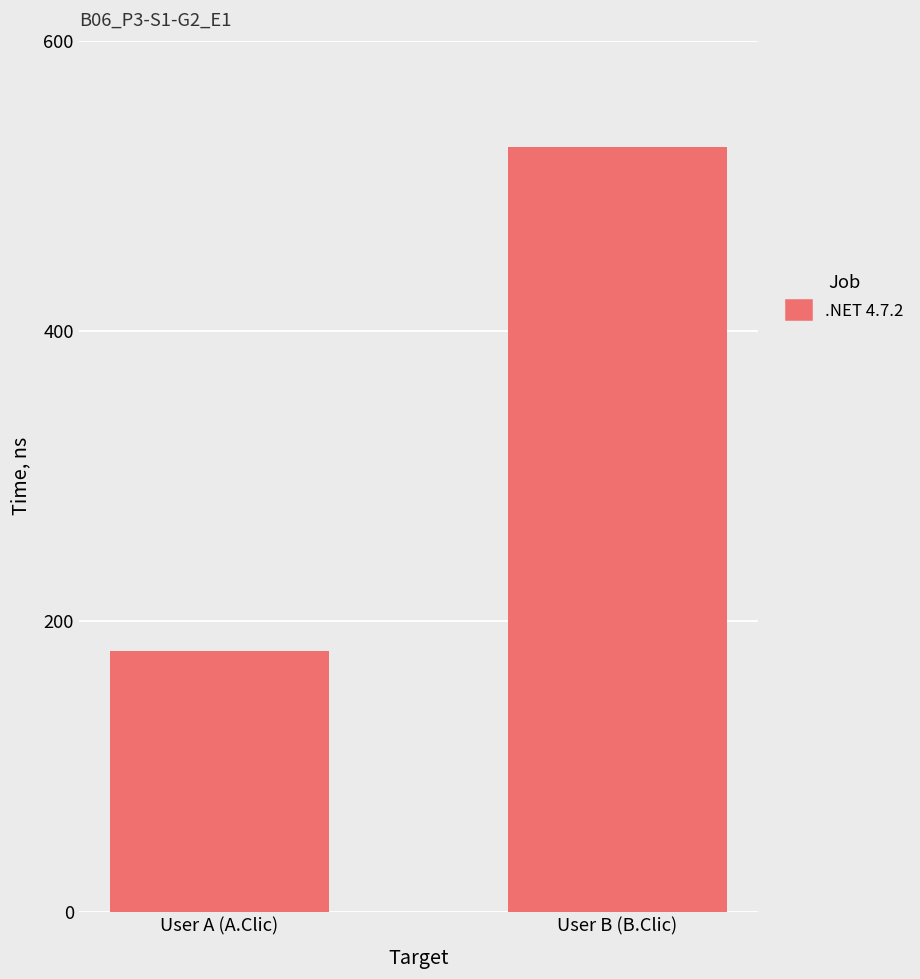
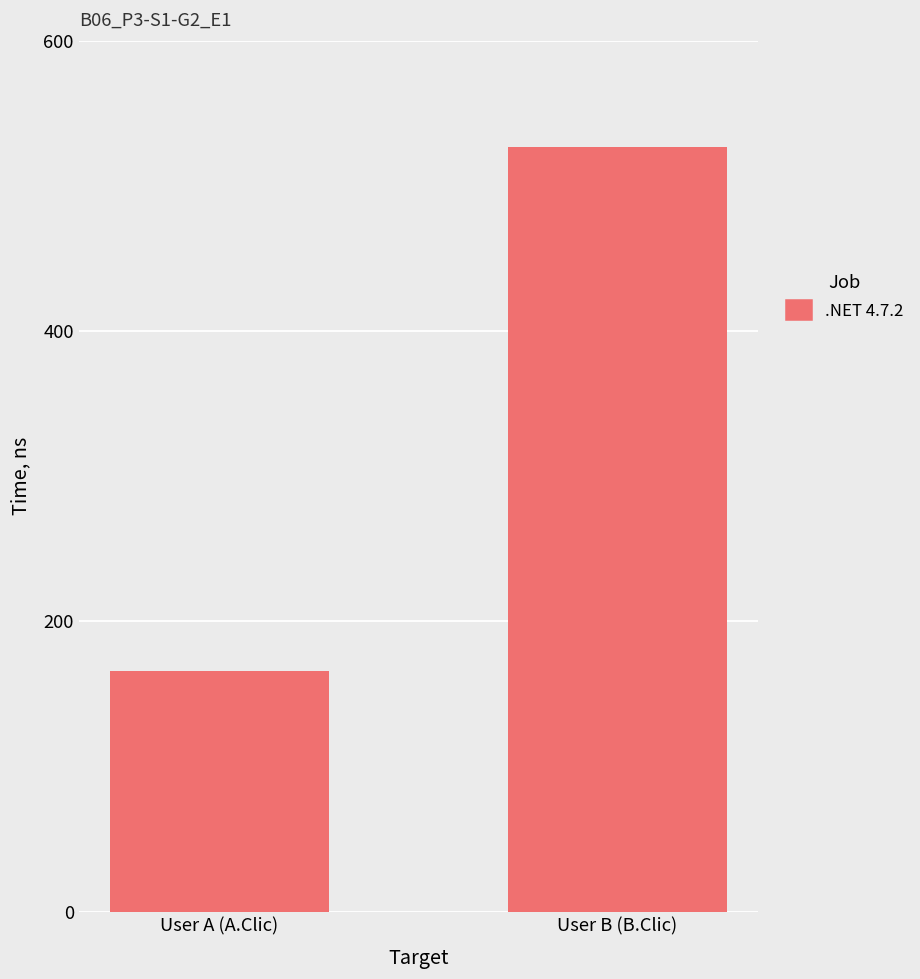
User A (A.Clic): 180 -> 166
